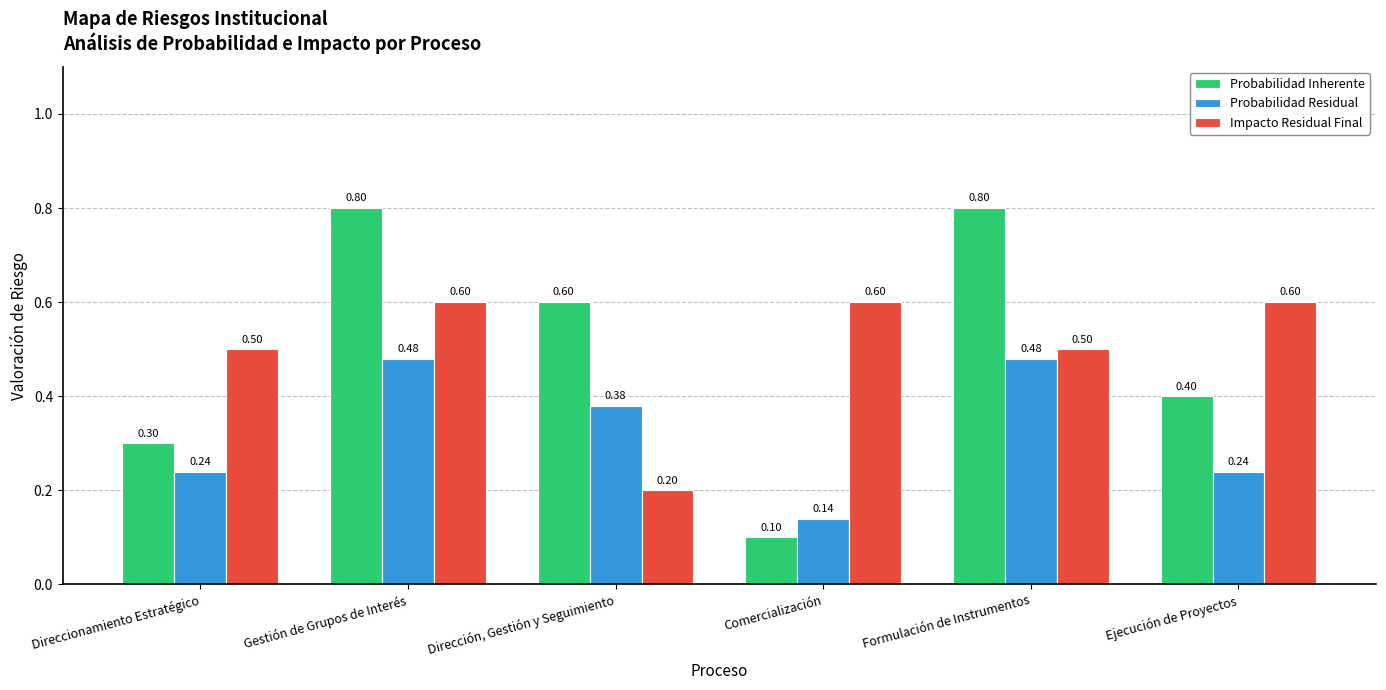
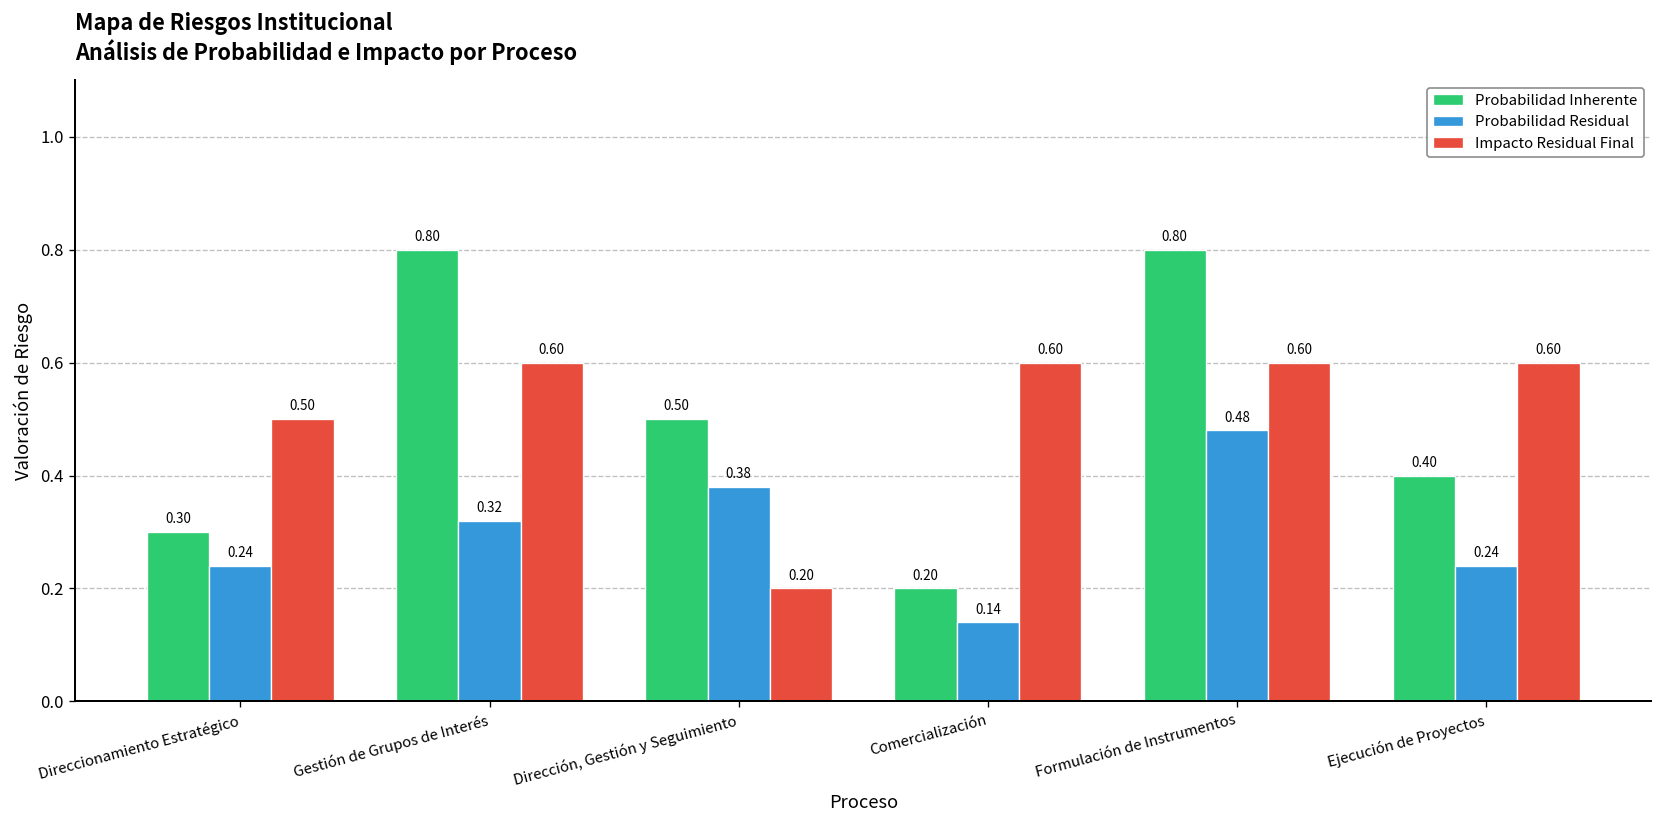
Probabilidad Residual, Gestión de Grupos de Interés: 0.48 -> 0.32
Probabilidad Inherente, Dirección, Gestión y Seguimiento: 0.60 -> 0.50
Probabilidad Inherente, Comercialización: 0.10 -> 0.20
Impacto Residual Final, Formulación de Instrumentos: 0.50 -> 0.60
